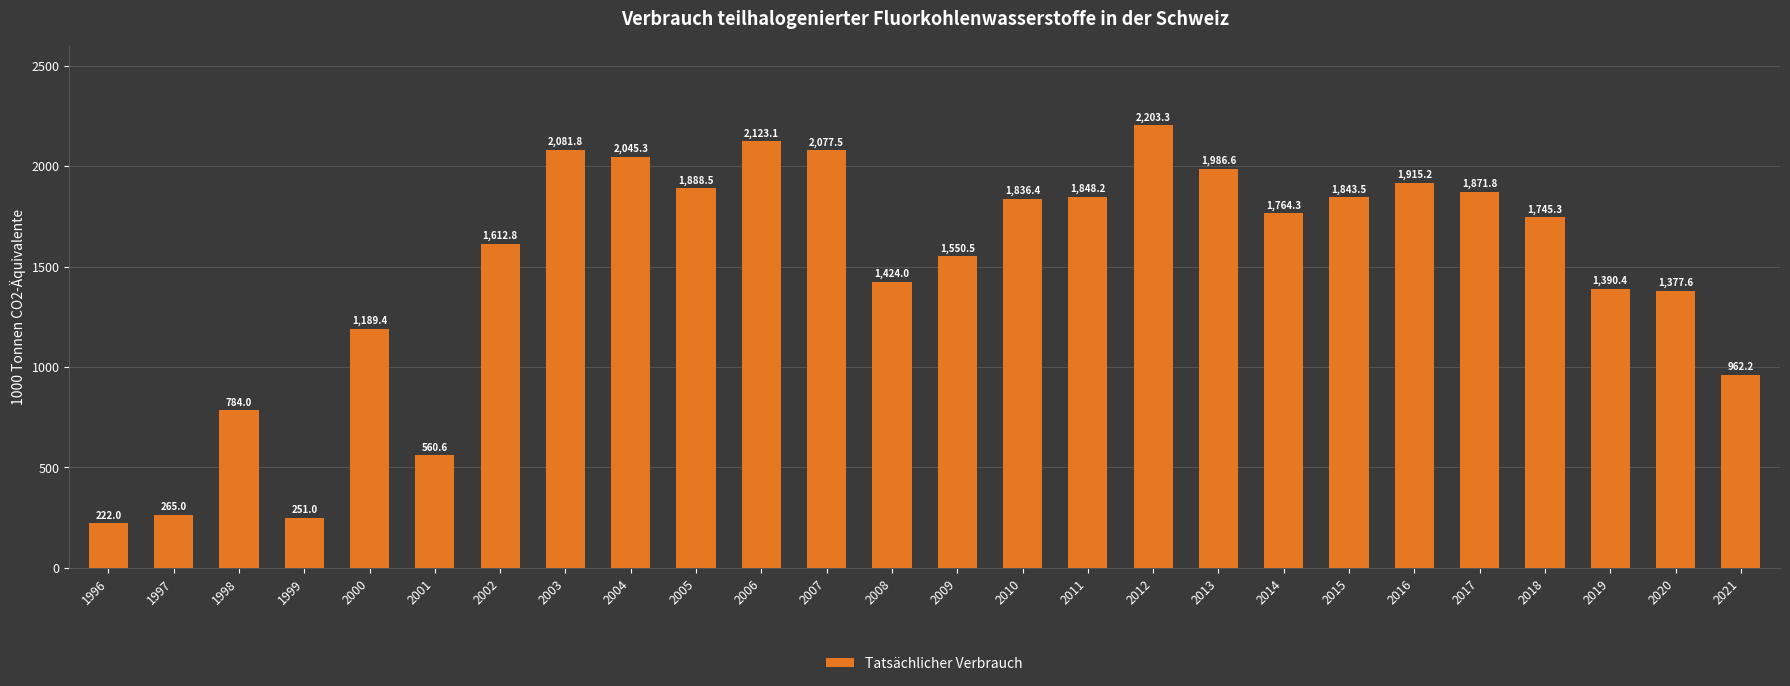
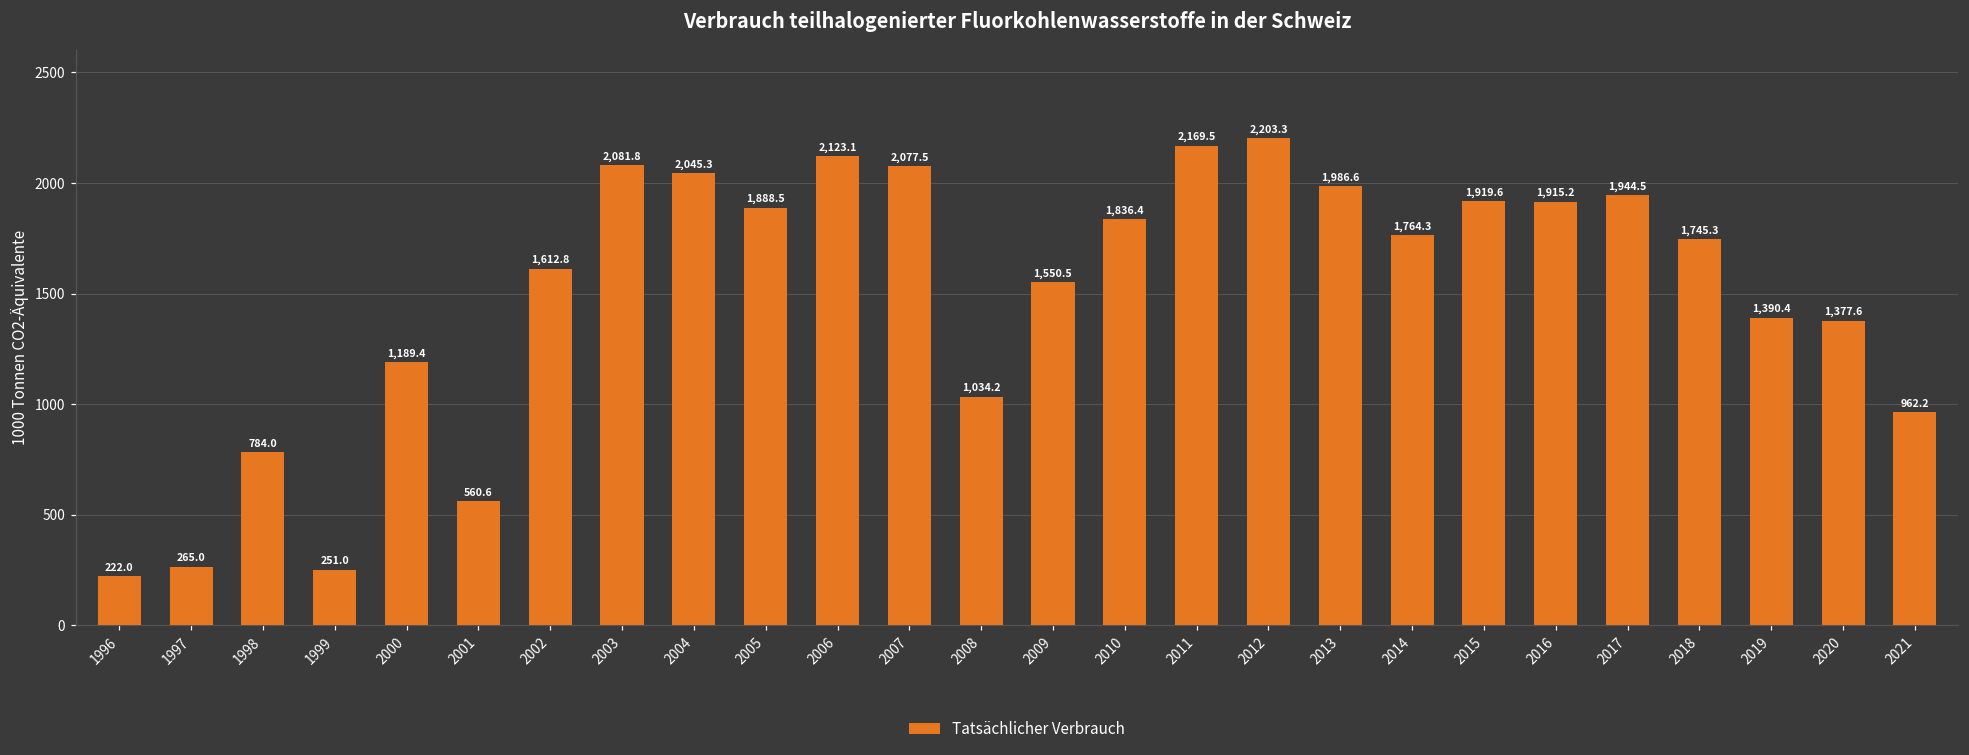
2008: 1,424.0 -> 1,034.2
2011: 1,848.2 -> 2,169.5
2015: 1,843.5 -> 1,919.6
2017: 1,871.8 -> 1,944.5
